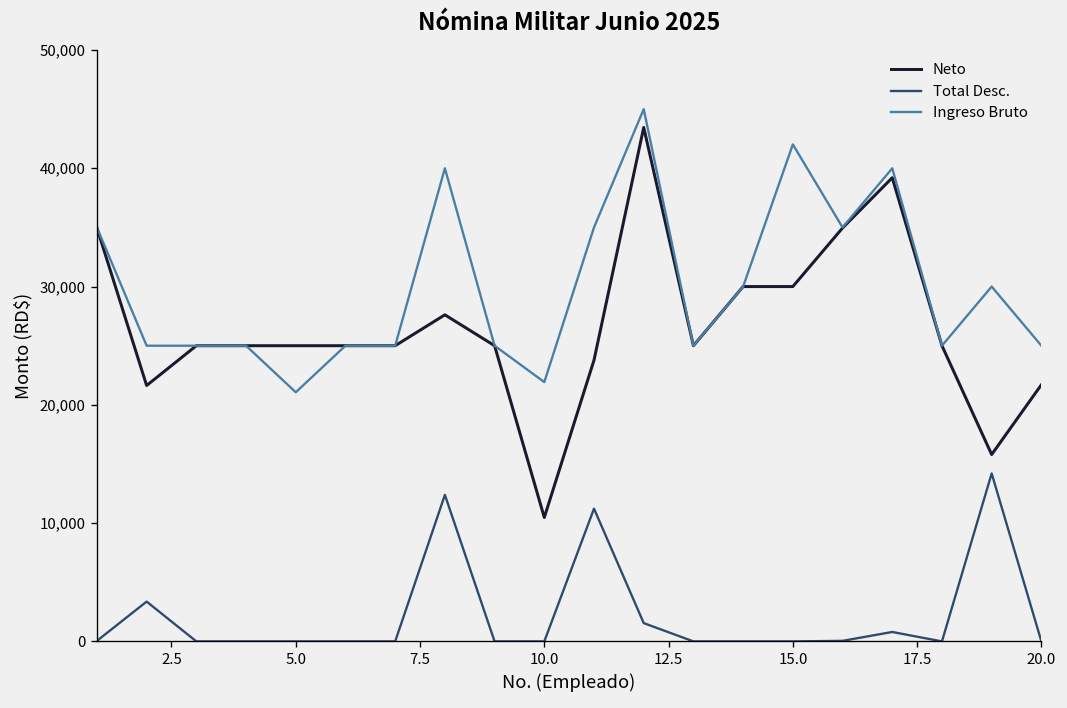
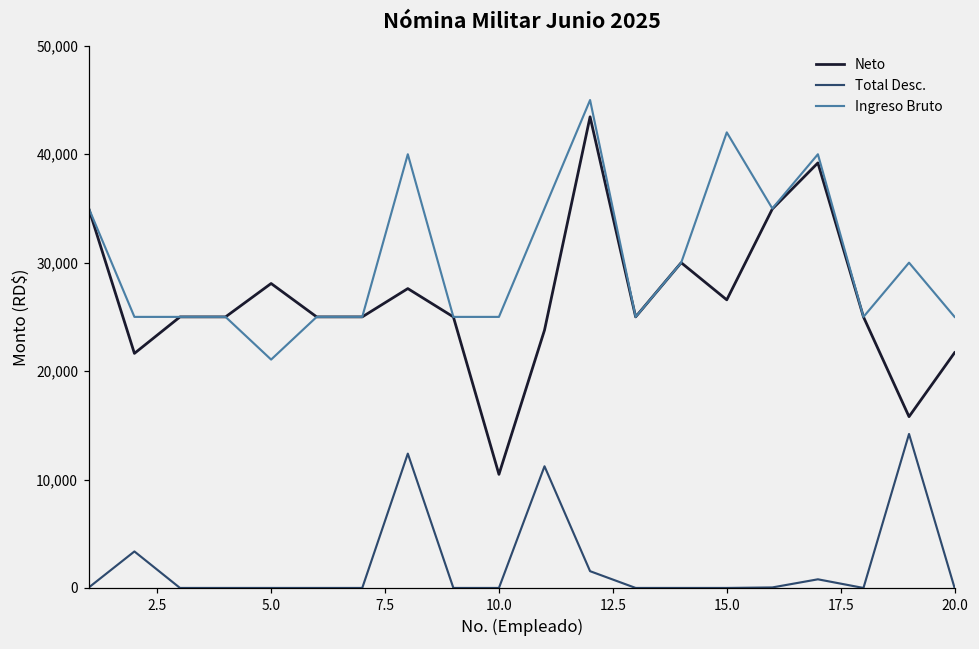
Neto, 5.0: 25,000 -> 28,000
Ingreso Bruto, 10.0: 22,000 -> 25,000
Neto, 15.0: 30,000 -> 27,000
